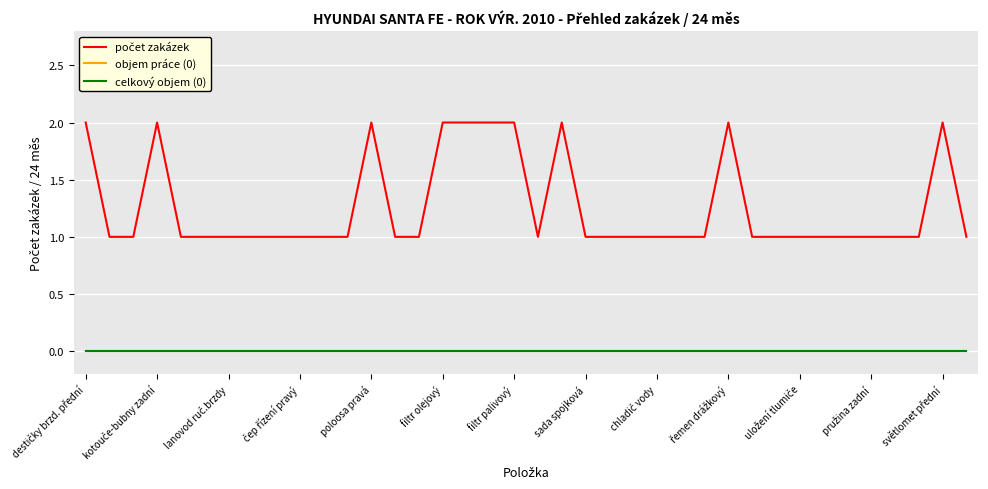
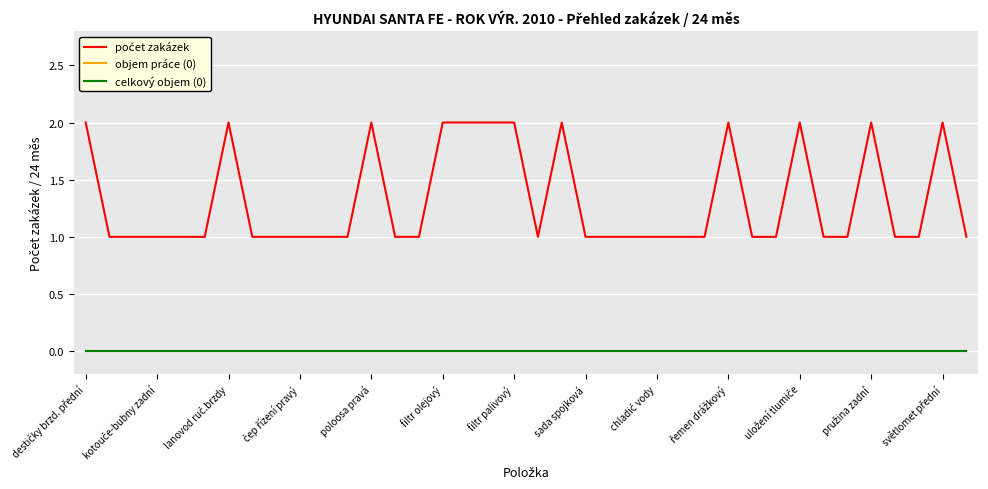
počet zakázek, kotouče-bubny zadní: 2 -> 1
počet zakázek, lanovod ruč.brzdy: 1 -> 2
počet zakázek, uložení tlumiče: 1 -> 2
počet zakázek, pružina zadní: 1 -> 2
